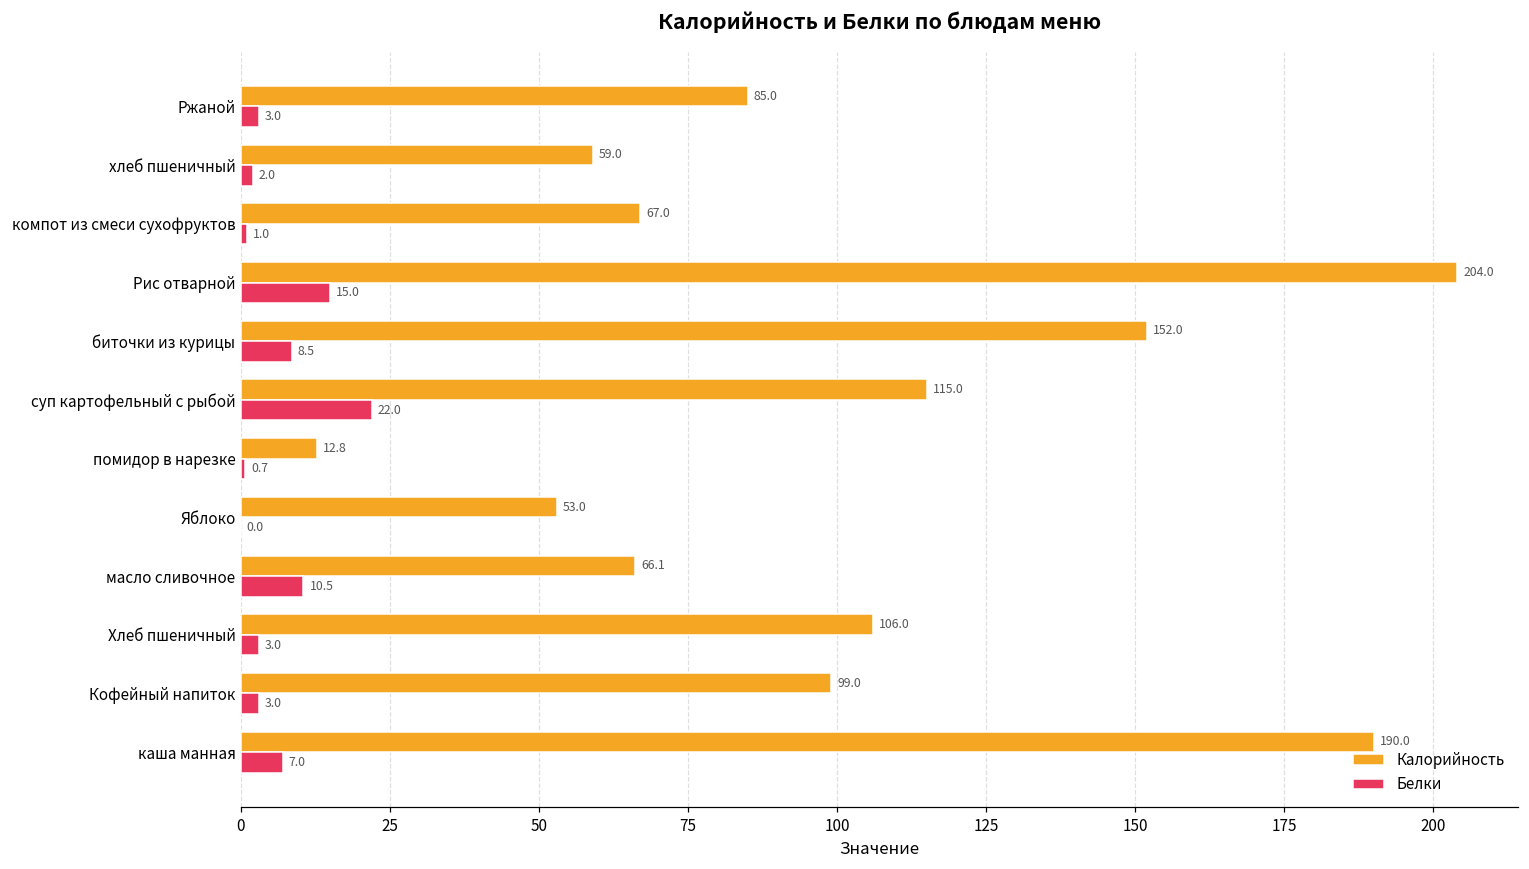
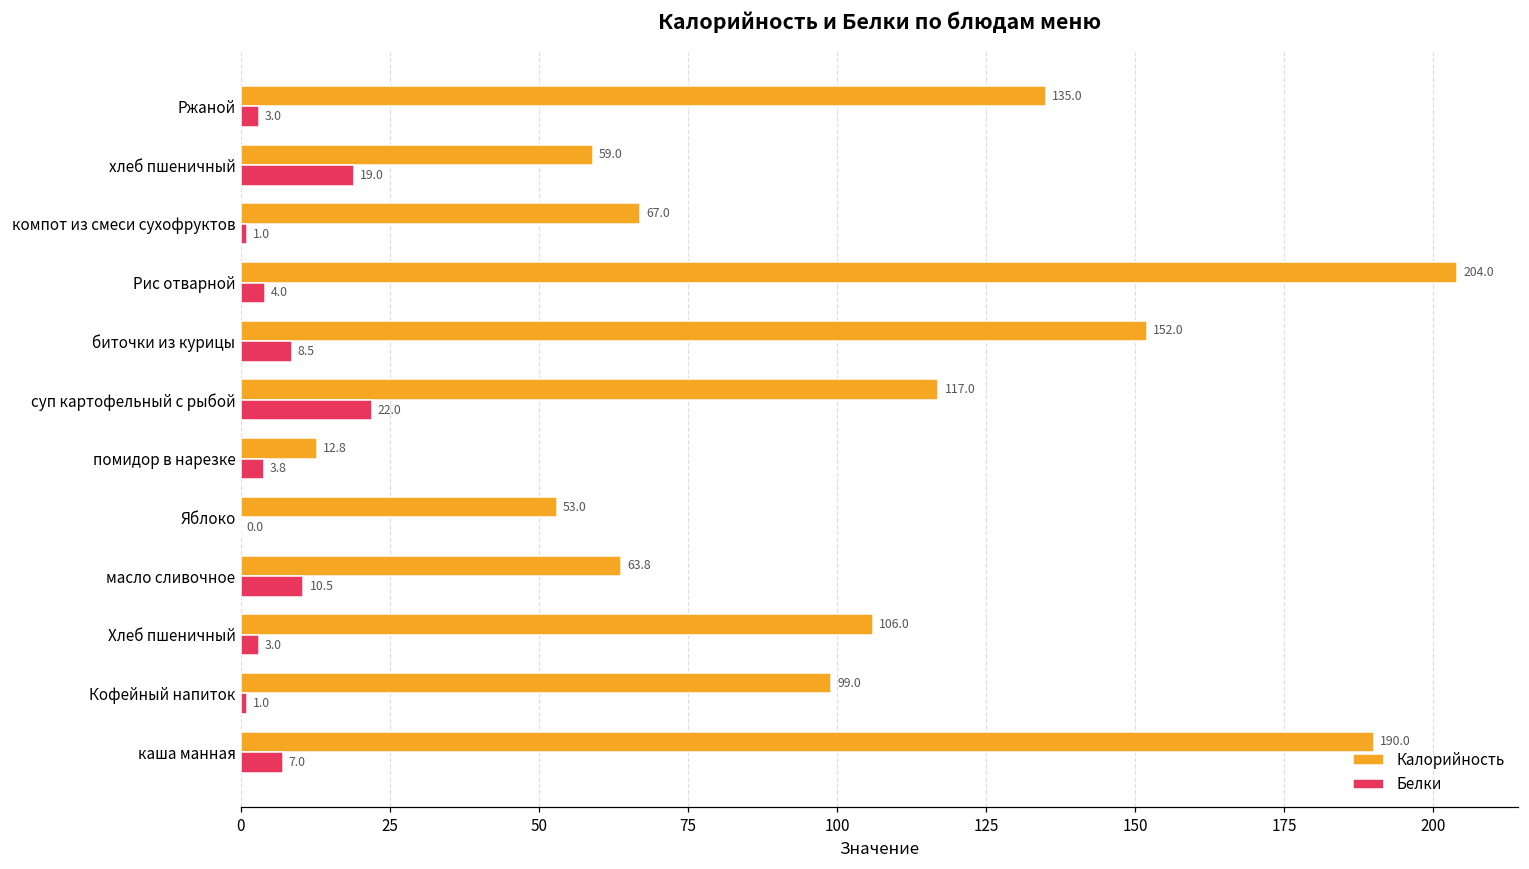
Калорийность, Ржаной: 85.0 -> 135.0
Белки, хлеб пшеничный: 2.0 -> 19.0
Белки, Рис отварной: 15.0 -> 4.0
Калорийность, суп картофельный с рыбой: 115.0 -> 117.0
Белки, помидор в нарезке: 0.7 -> 3.8
Калорийность, масло сливочное: 66.1 -> 63.8
Белки, Кофейный напиток: 3.0 -> 1.0
